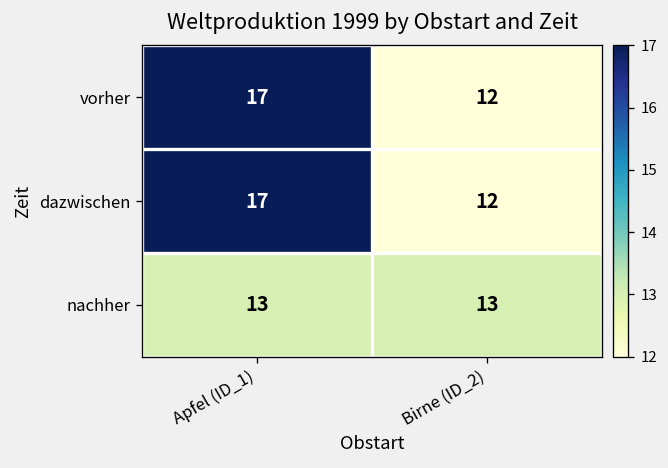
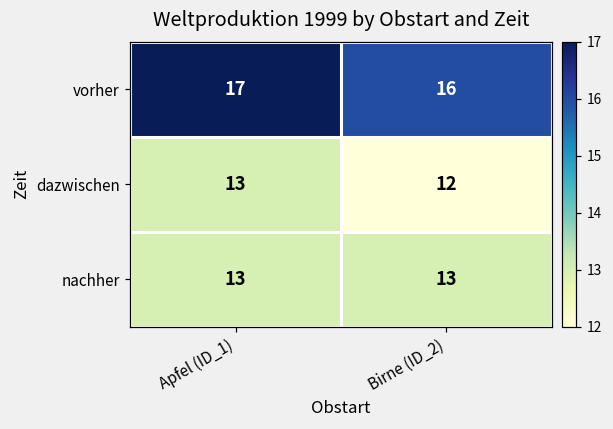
vorher, Birne (ID_2): 12 -> 16
dazwischen, Apfel (ID_1): 17 -> 13
